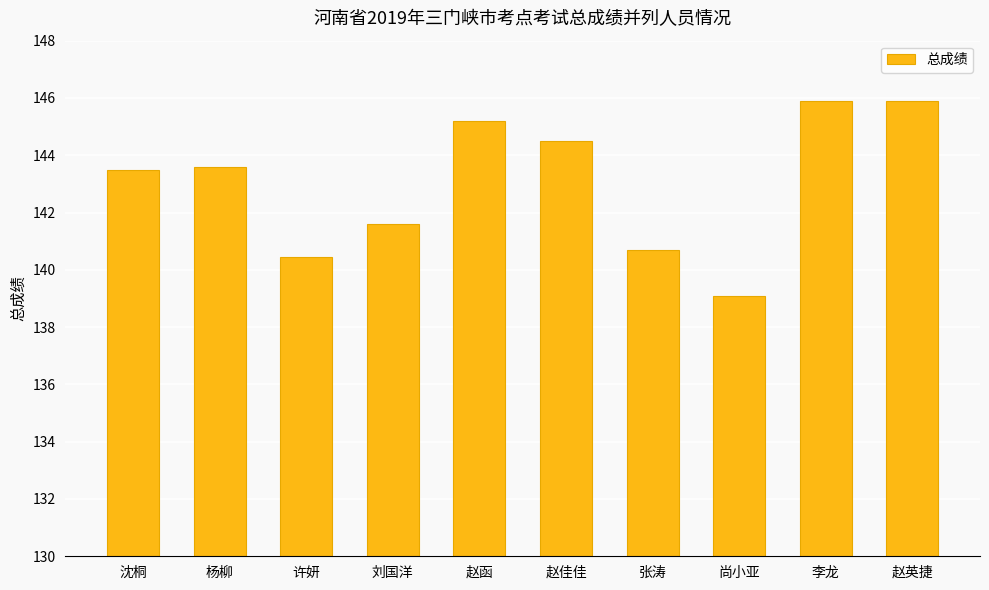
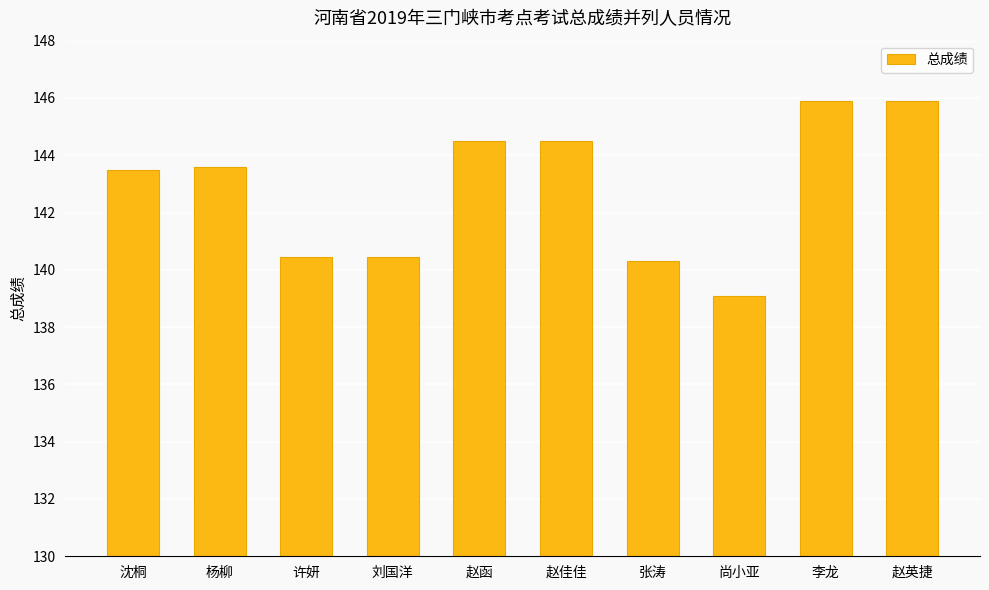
刘国洋: 141.6 -> 140.5
赵函: 145.2 -> 144.5
张涛: 140.7 -> 140.3
